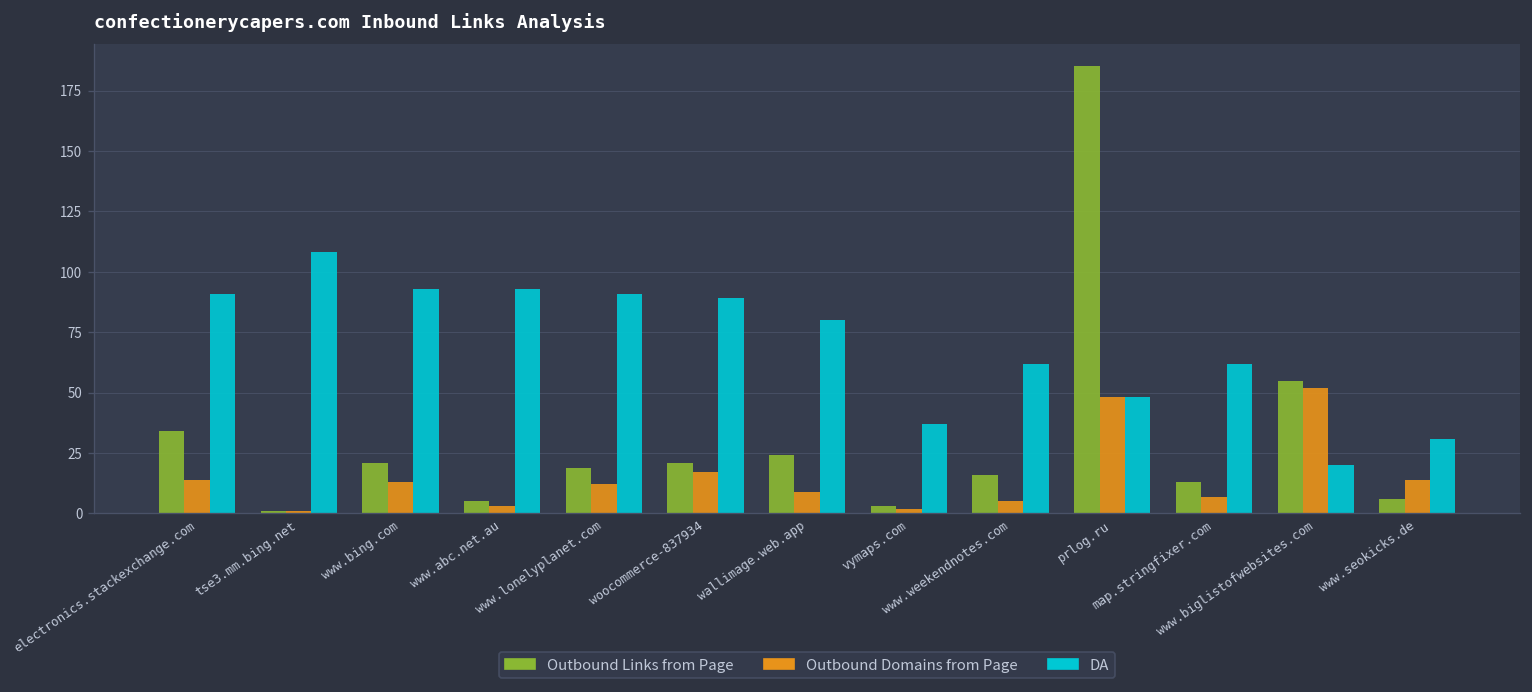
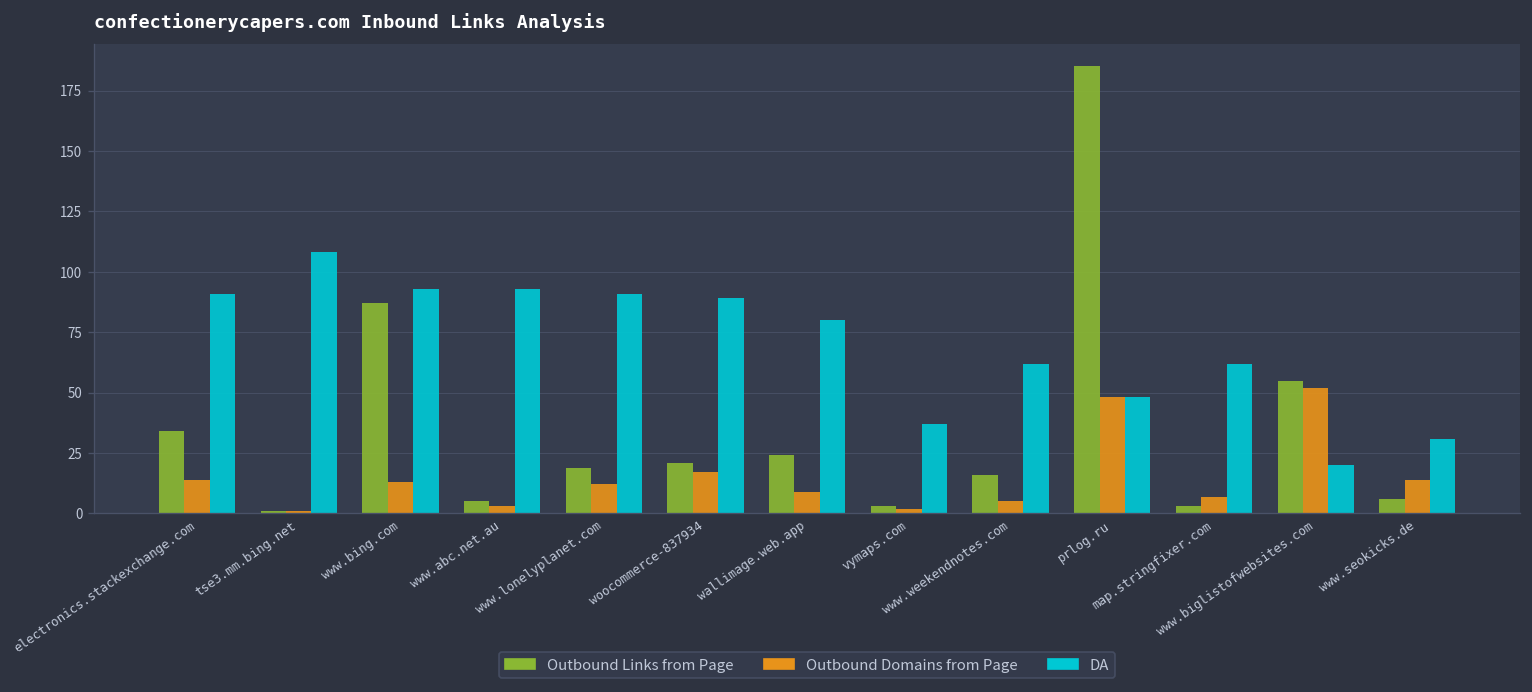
Outbound Links from Page, www.bing.com: 21 -> 87
Outbound Links from Page, map.stringfixer.com: 13 -> 3
